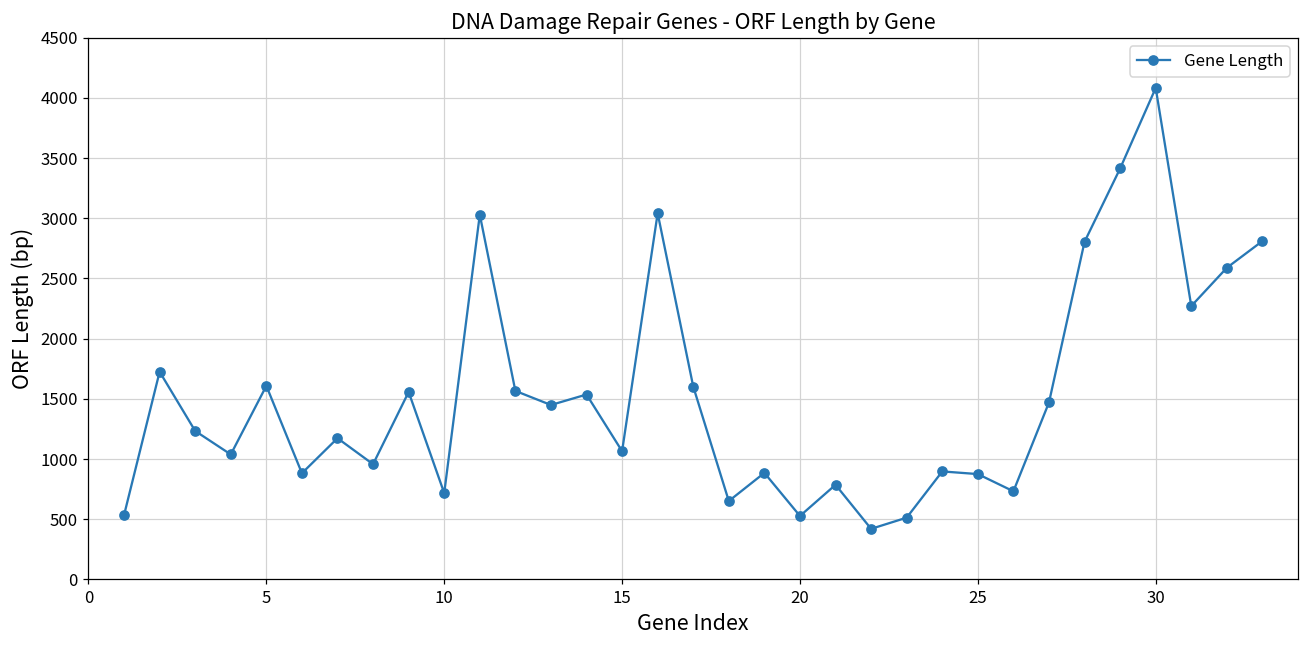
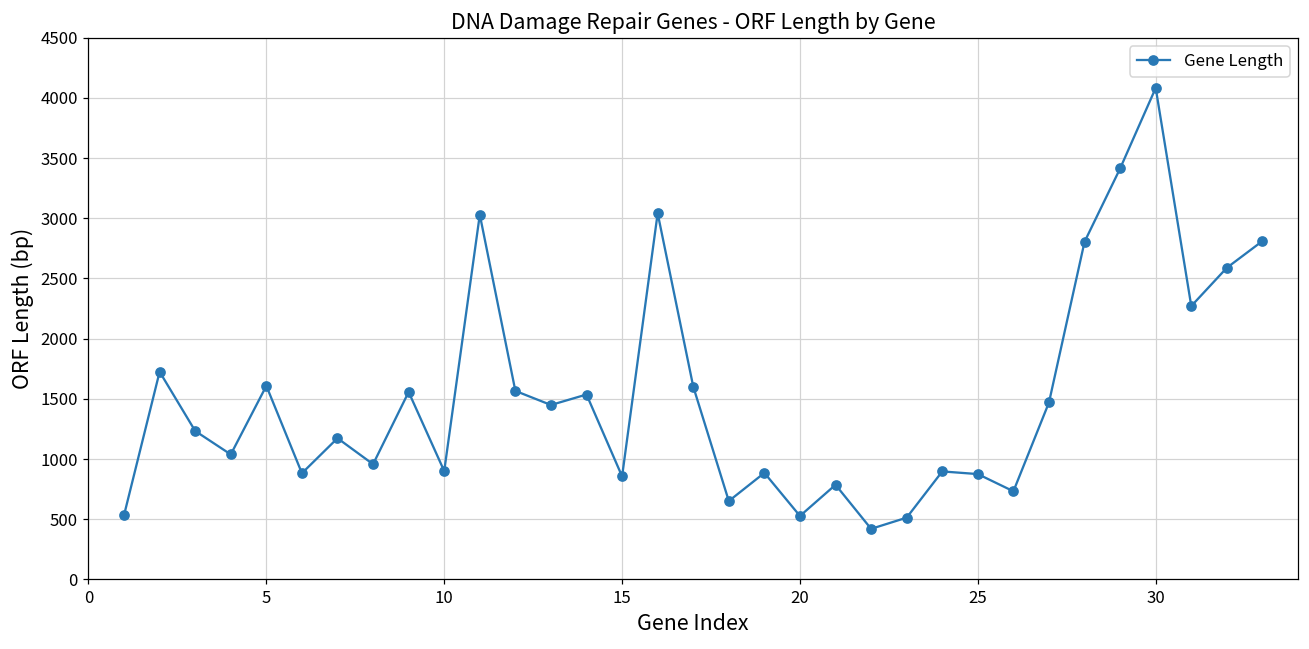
10: 720 -> 900
15: 1070 -> 860
